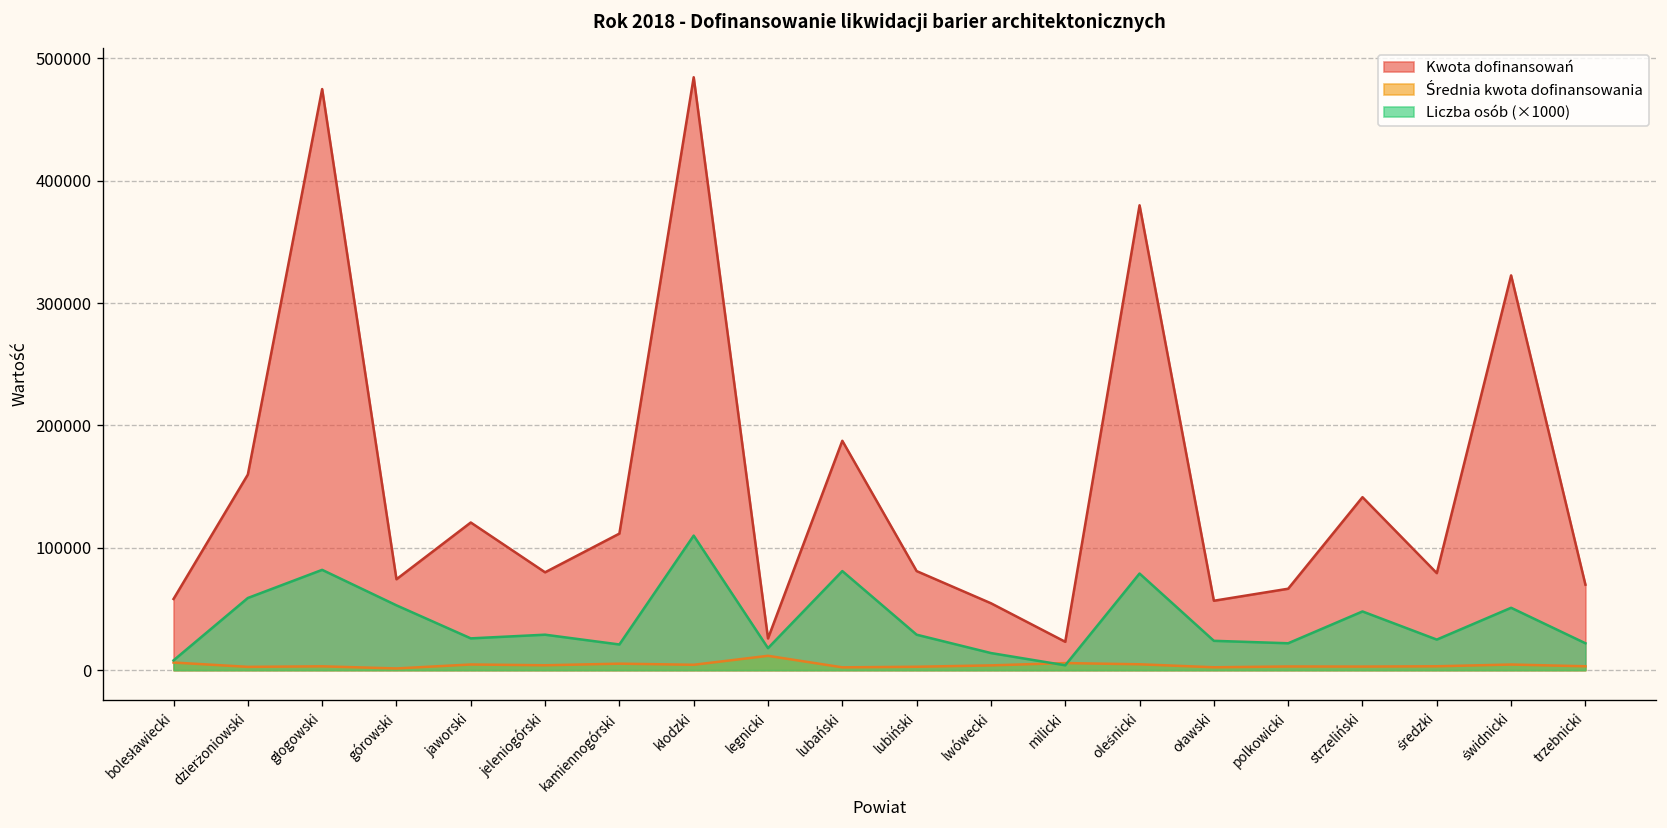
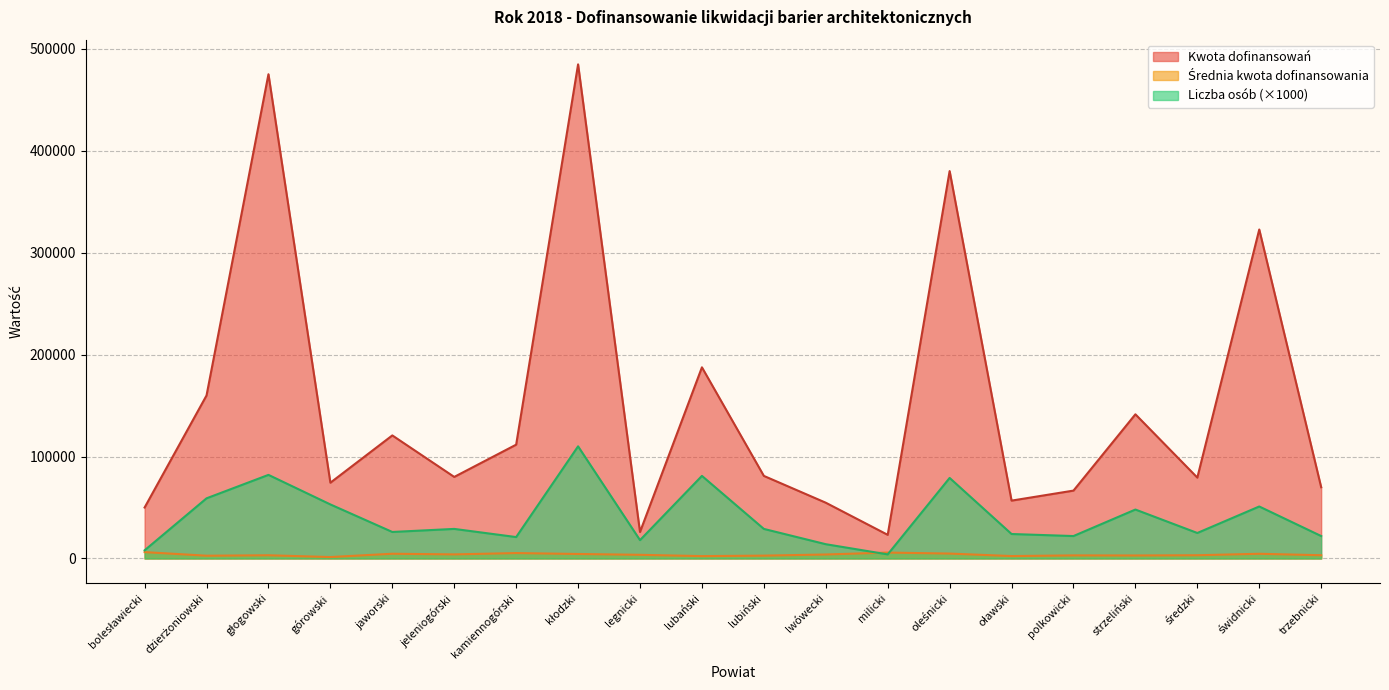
Kwota dofinansowań, bolesławiecki: 58000 -> 50000
Średnia kwota dofinansowania, legnicki: 12000 -> 4000
